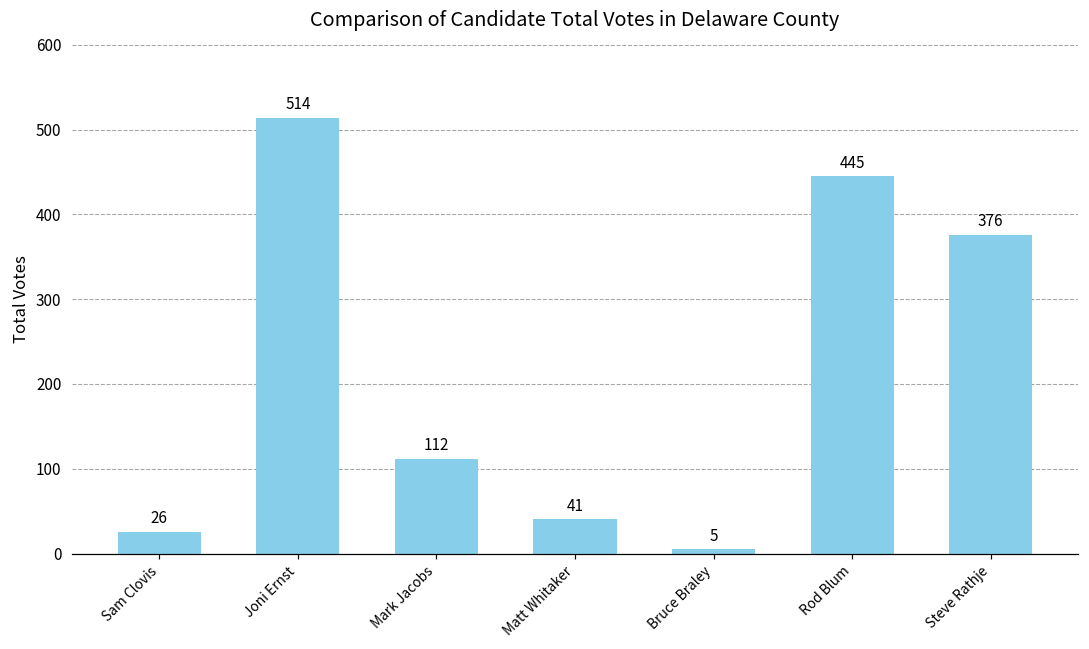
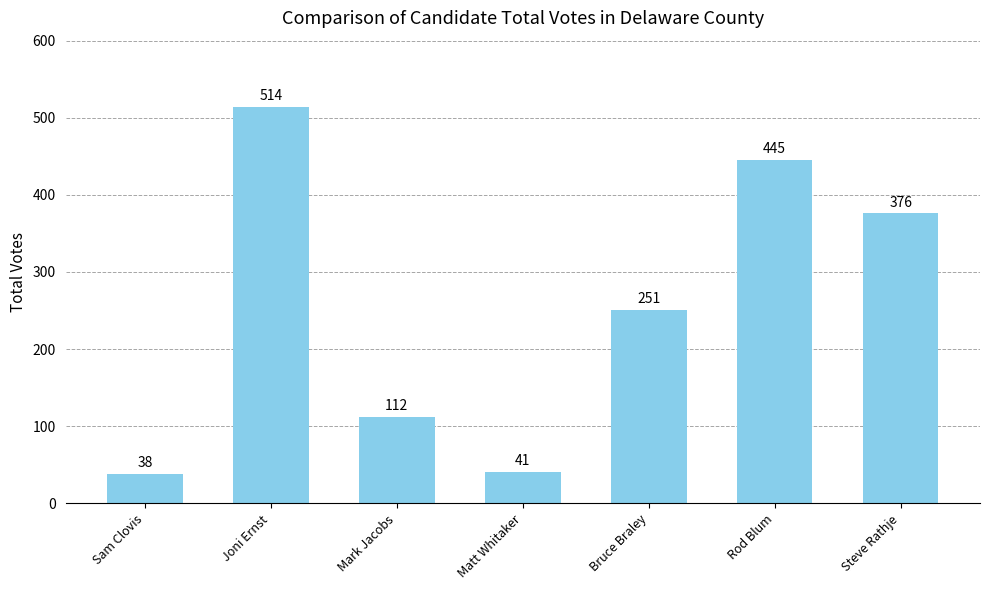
Sam Clovis: 26 -> 38
Bruce Braley: 5 -> 251
